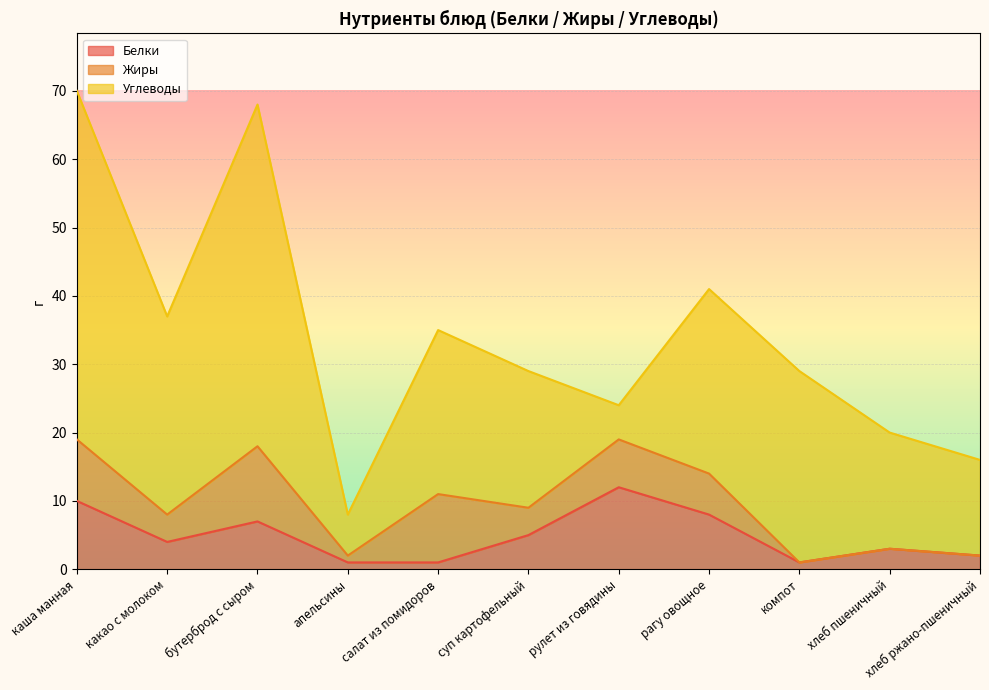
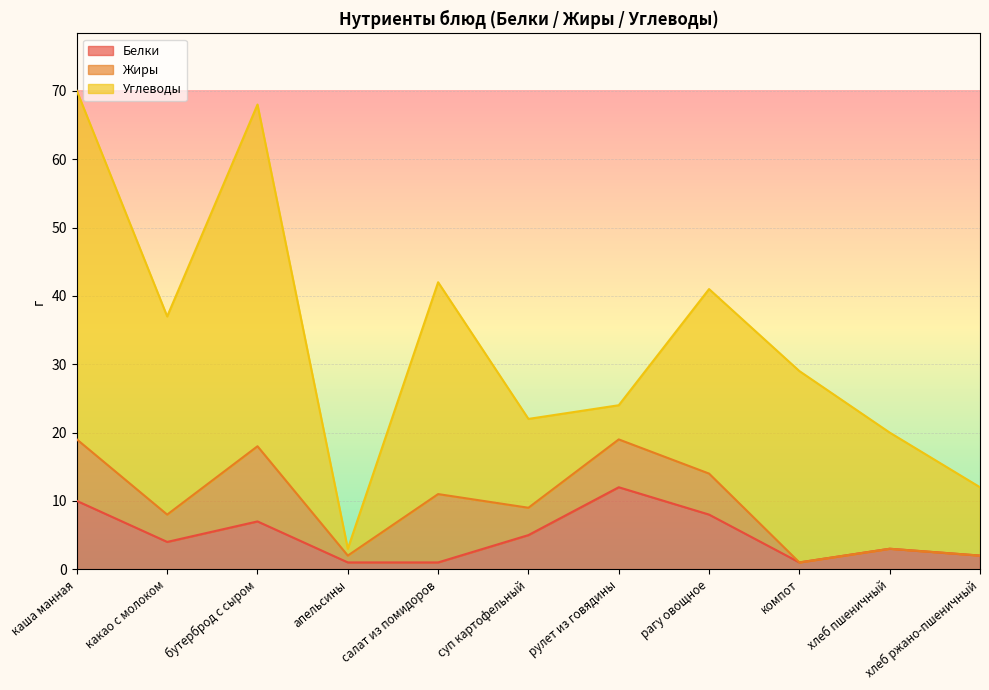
Углеводы, апельсины: 6 -> 1
Углеводы, салат из помидоров: 24 -> 31
Углеводы, суп картофельный: 20 -> 13
Углеводы, хлеб ржано-пшеничный: 14 -> 10
